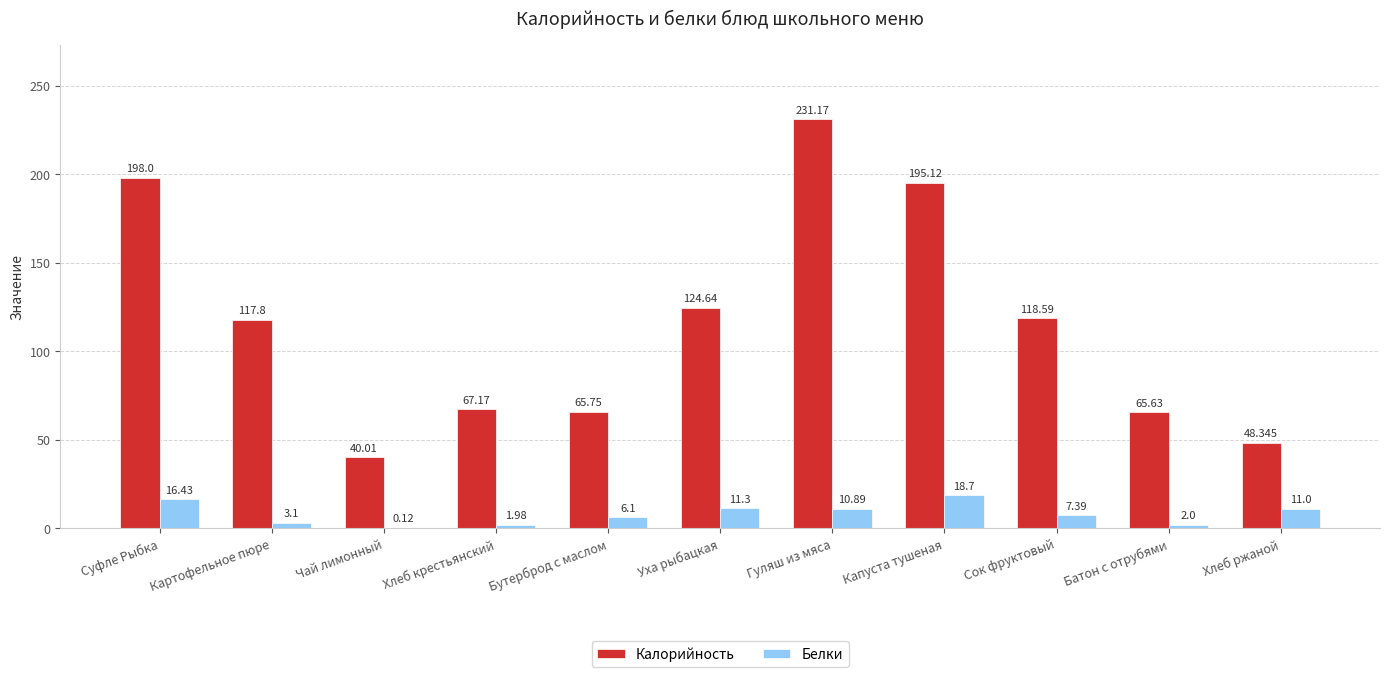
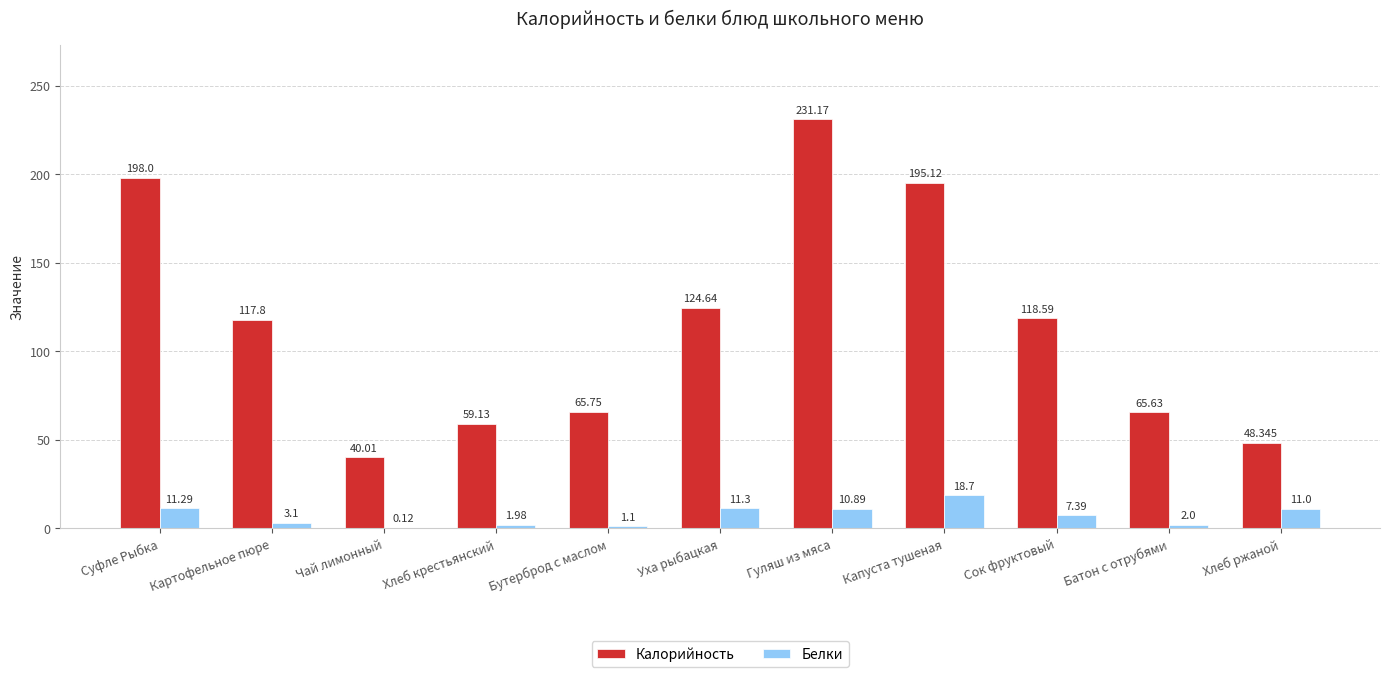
Белки, Суфле Рыбка: 16.43 -> 11.29
Калорийность, Хлеб крестьянский: 67.17 -> 59.13
Белки, Бутерброд с маслом: 6.1 -> 1.1
